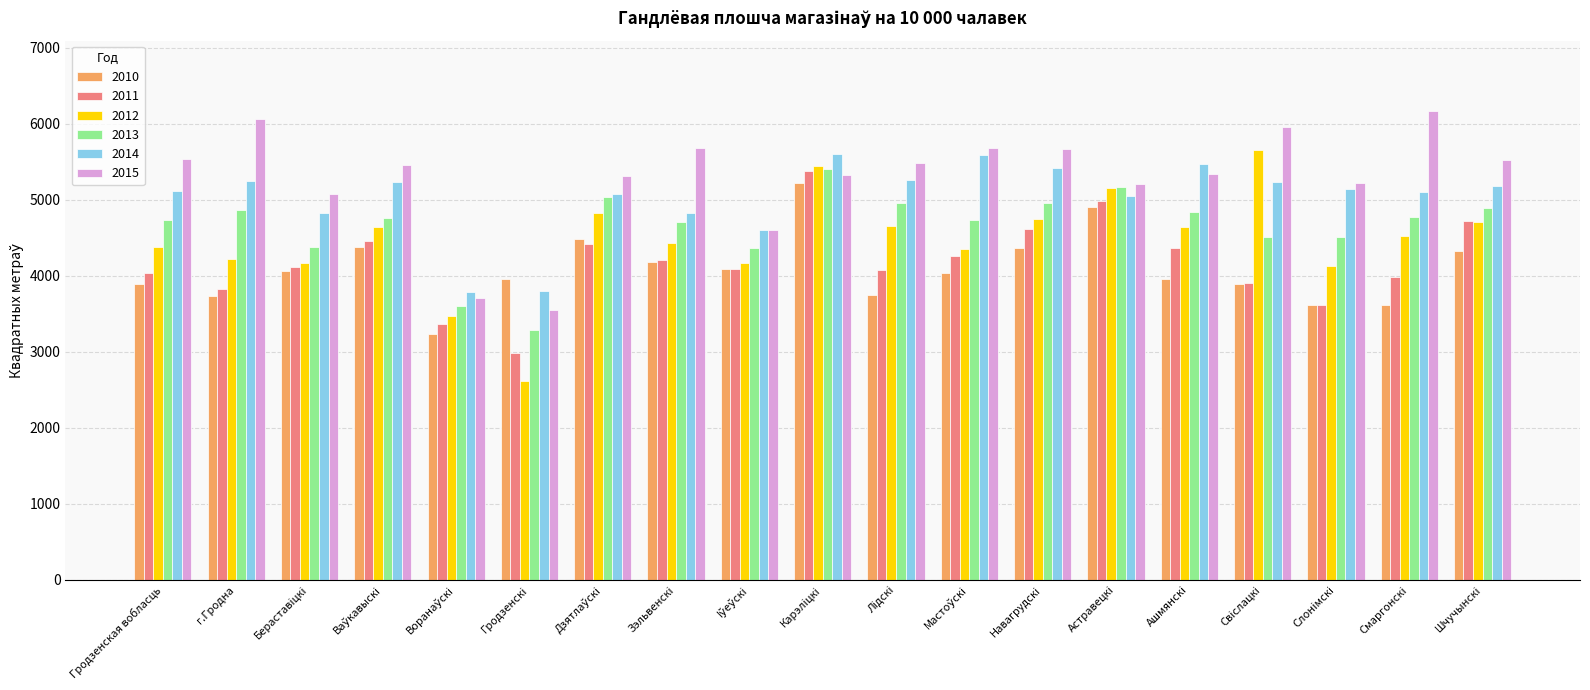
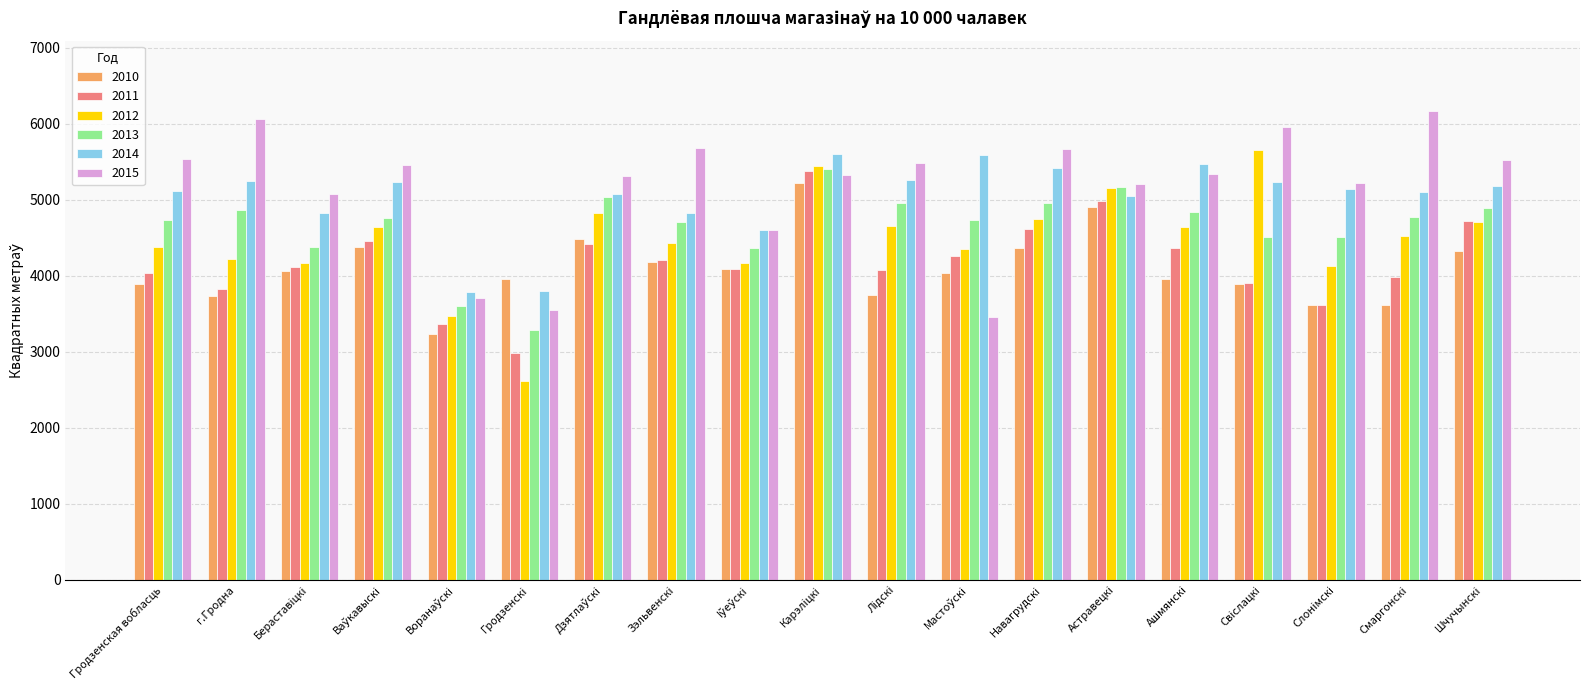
2015, Мастоўскі: 5700 -> 3500
